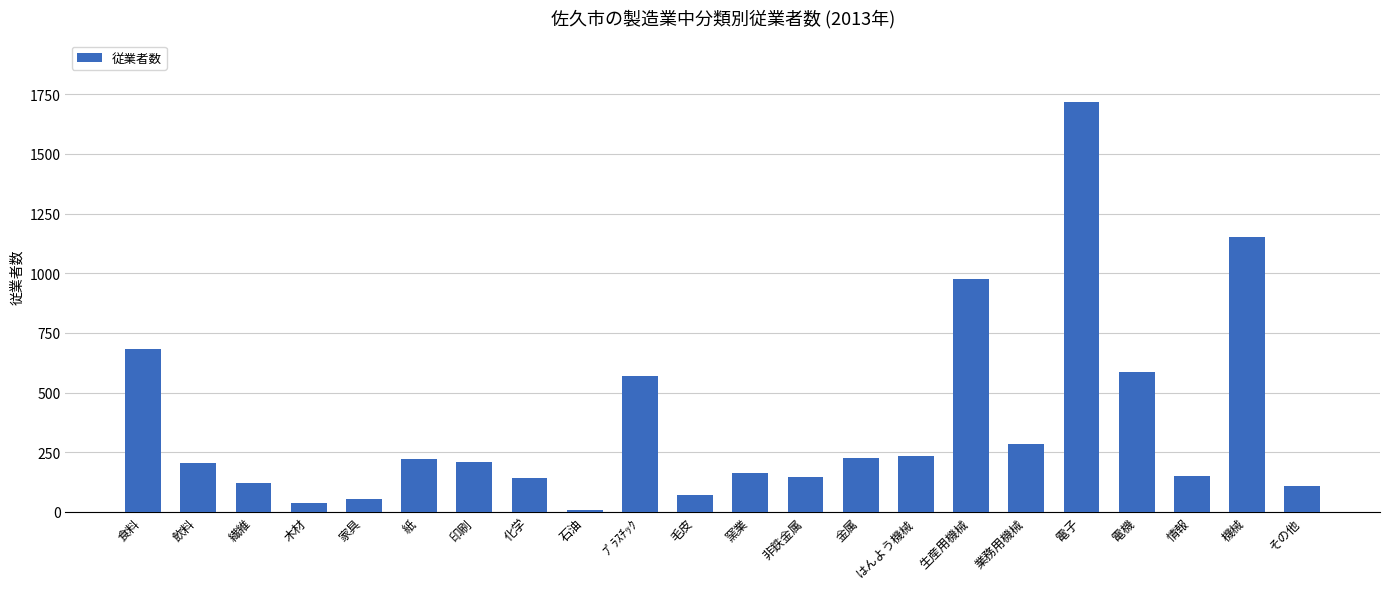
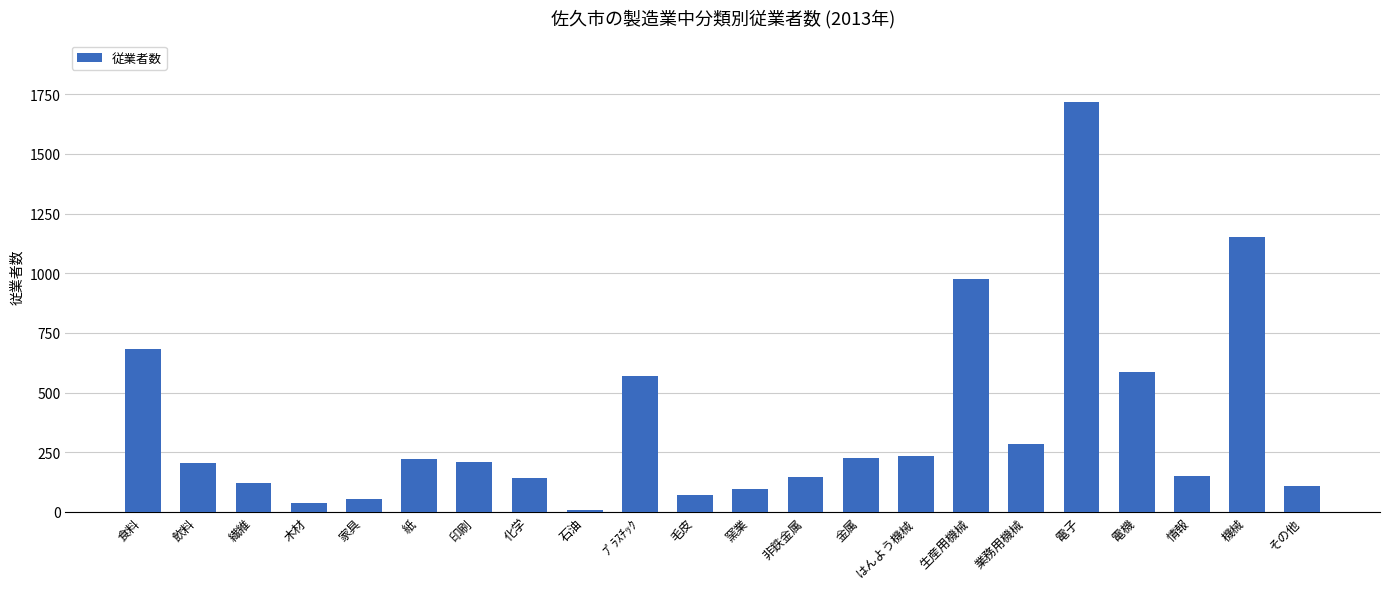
窯業: 160 -> 100
